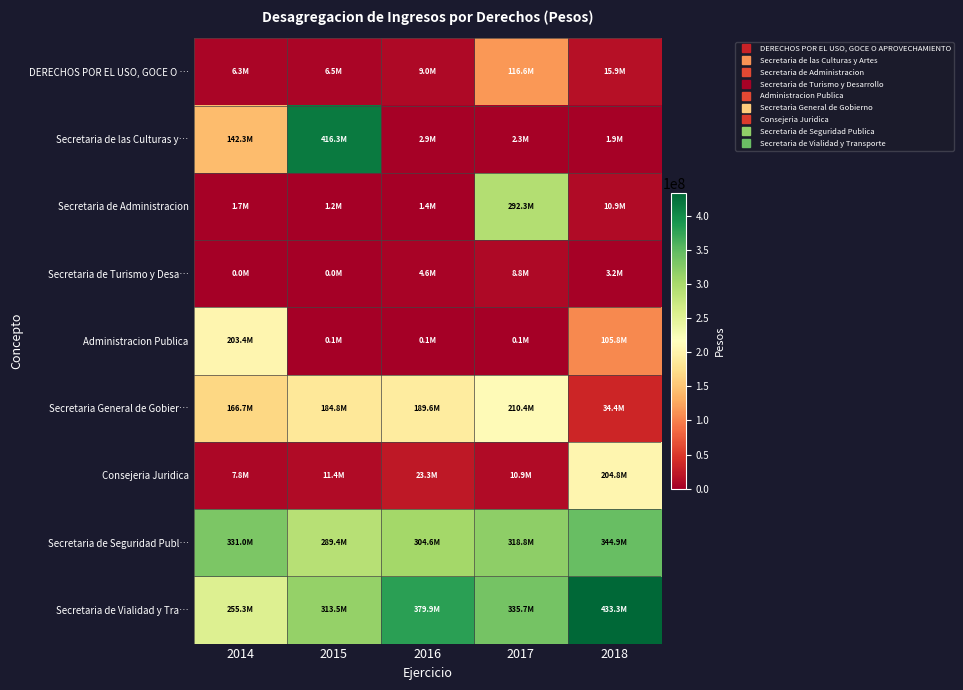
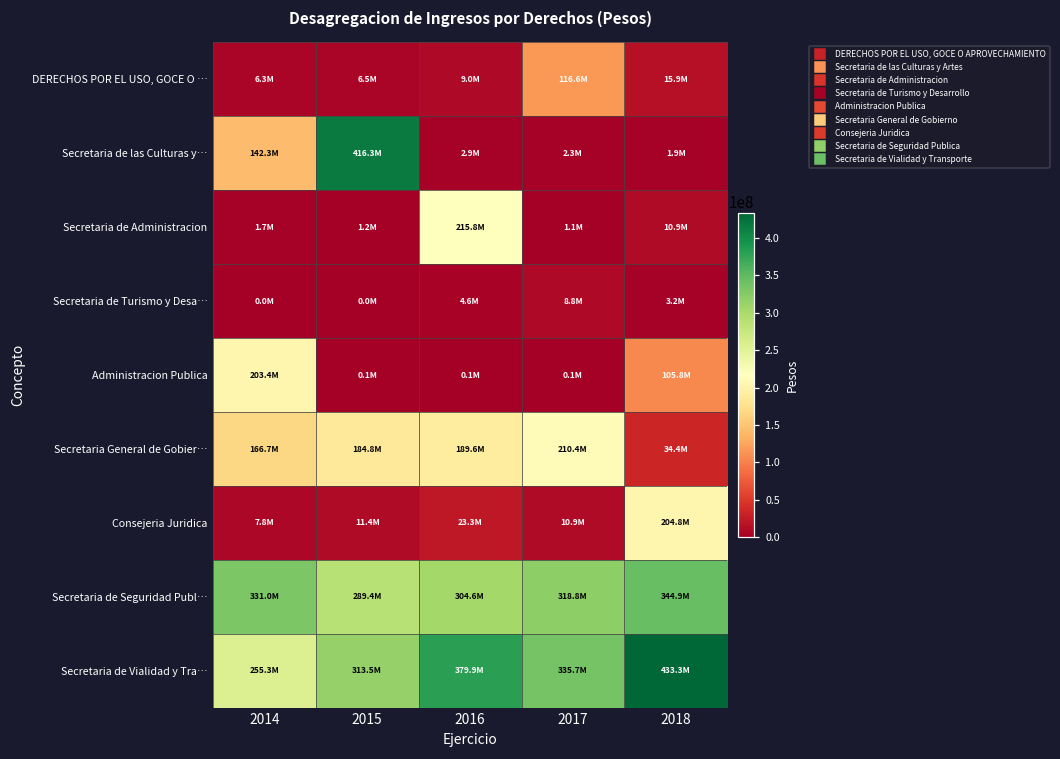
Secretaria de Administracion, 2016: 1.4M -> 215.8M
Secretaria de Administracion, 2017: 292.3M -> 1.1M
